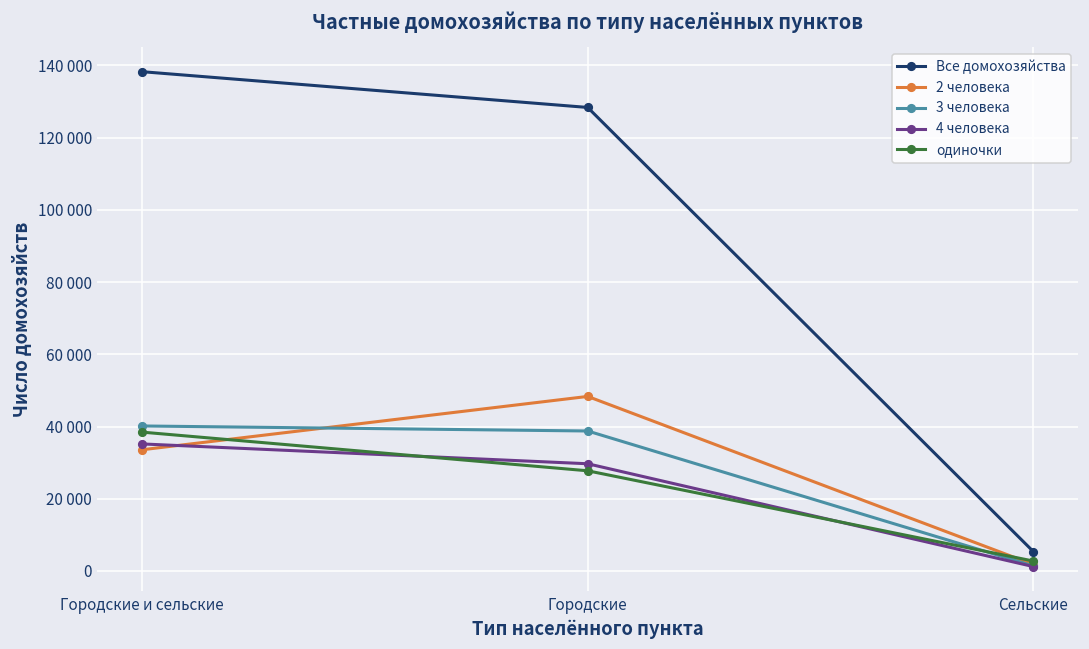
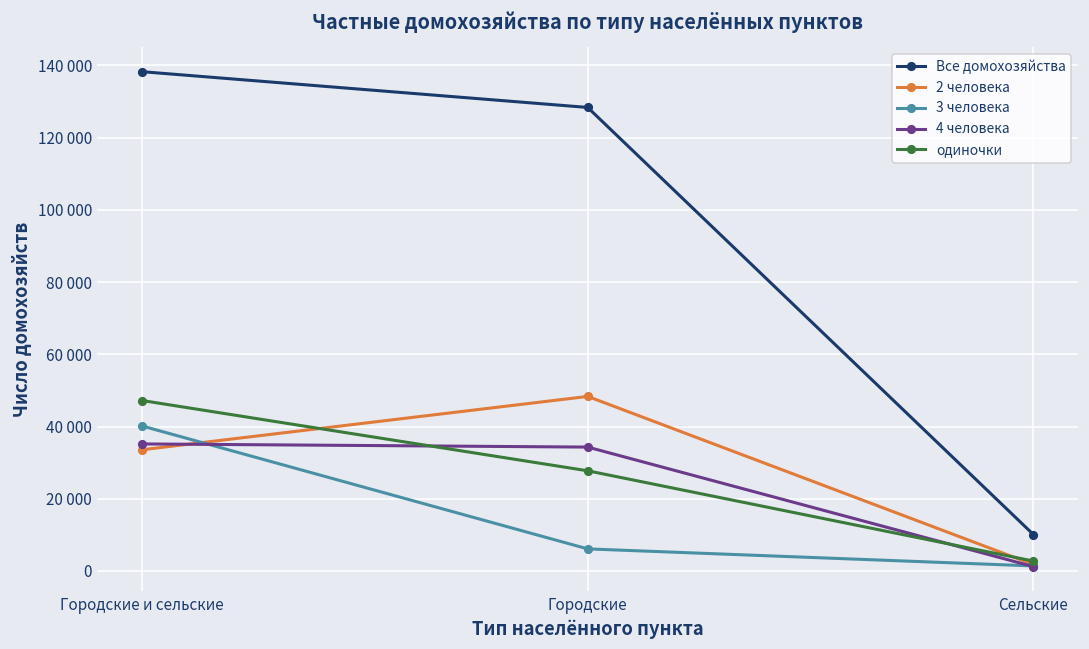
одиночки, Городские и сельские: 38000 -> 47000
3 человека, Городские: 39000 -> 6000
4 человека, Городские: 30000 -> 34000
Все домохозяйства, Сельские: 5000 -> 10000
